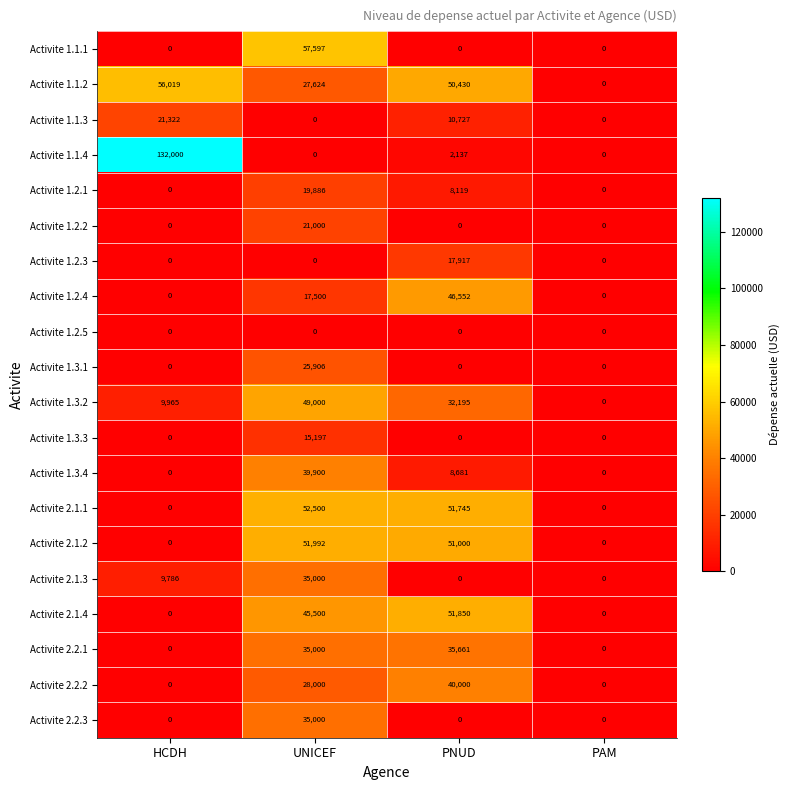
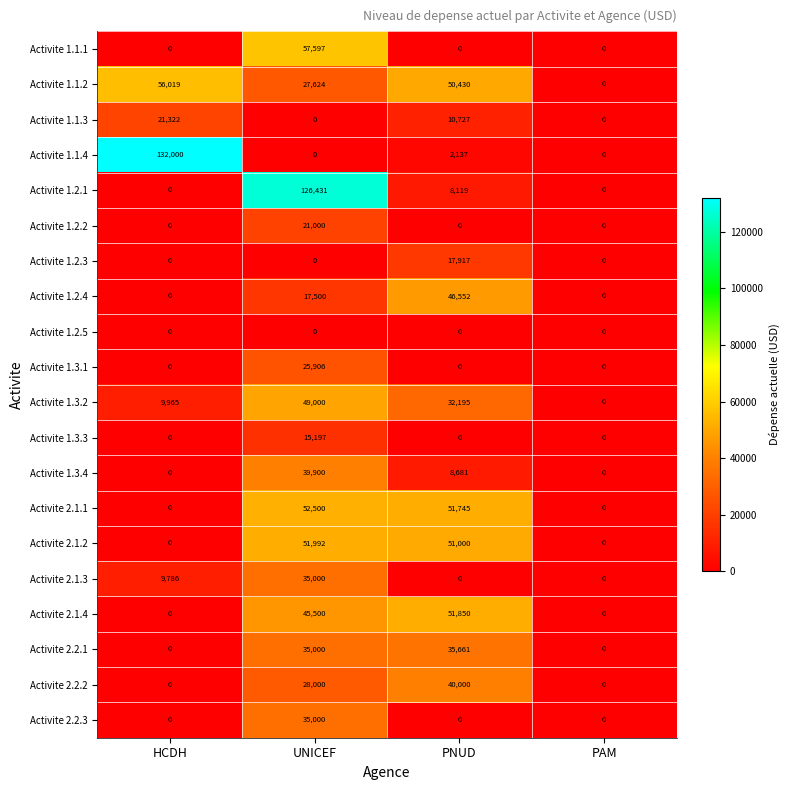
Activite 1.2.1, UNICEF: 19,886 -> 126,431
